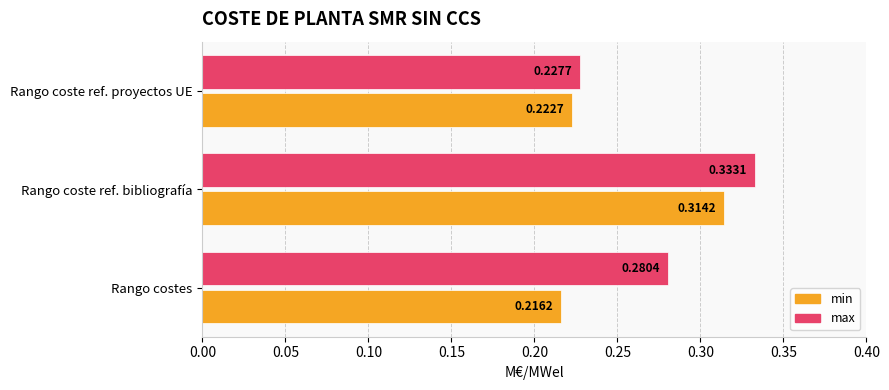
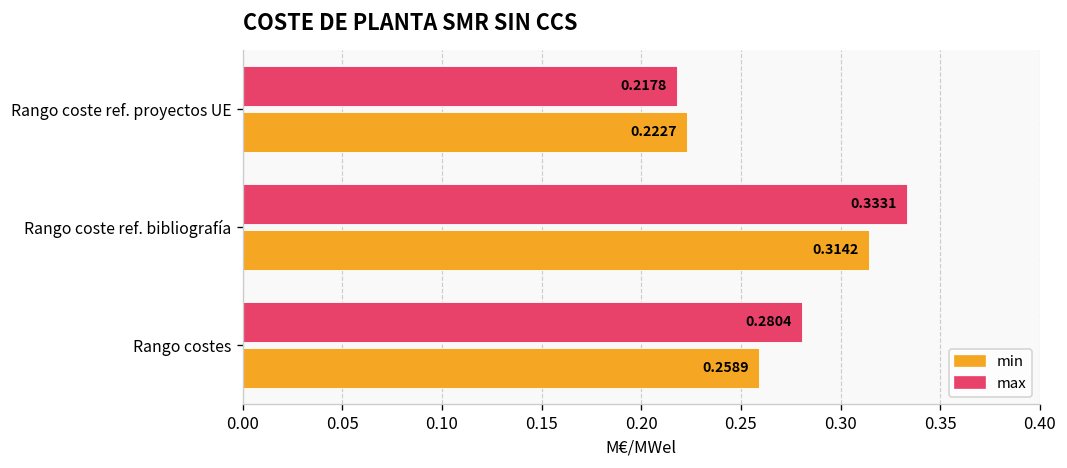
max, Rango coste ref. proyectos UE: 0.2277 -> 0.2178
min, Rango costes: 0.2162 -> 0.2589
